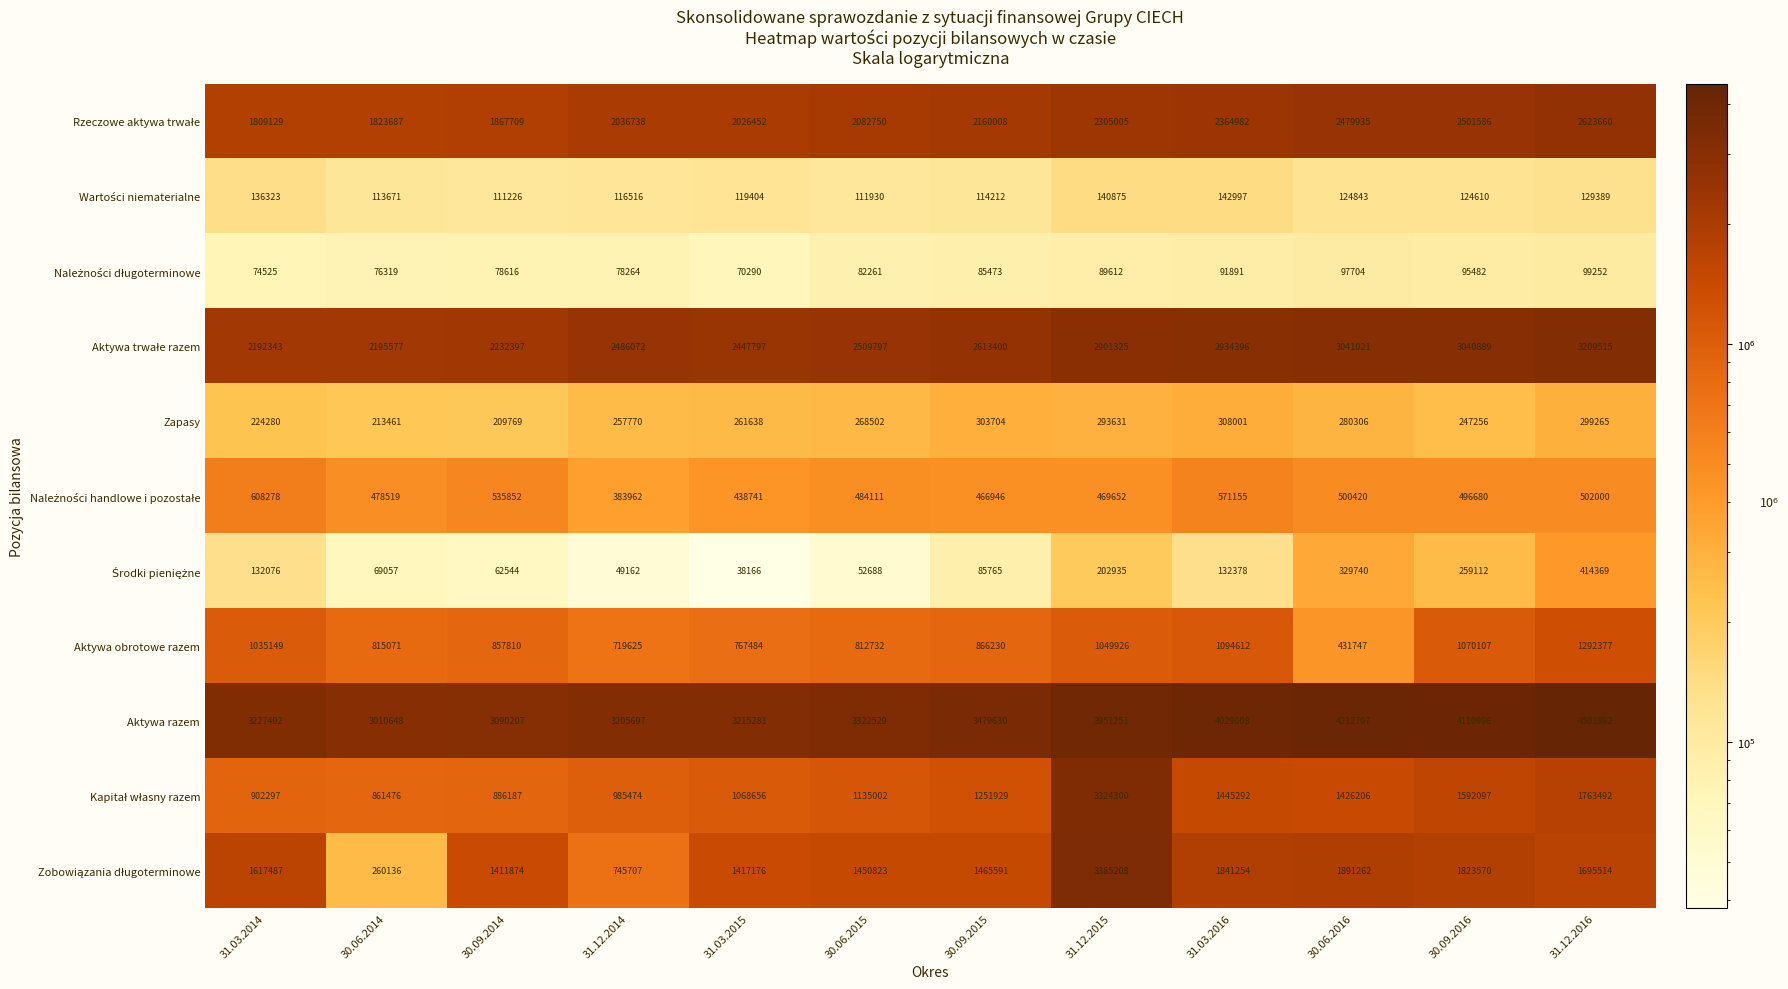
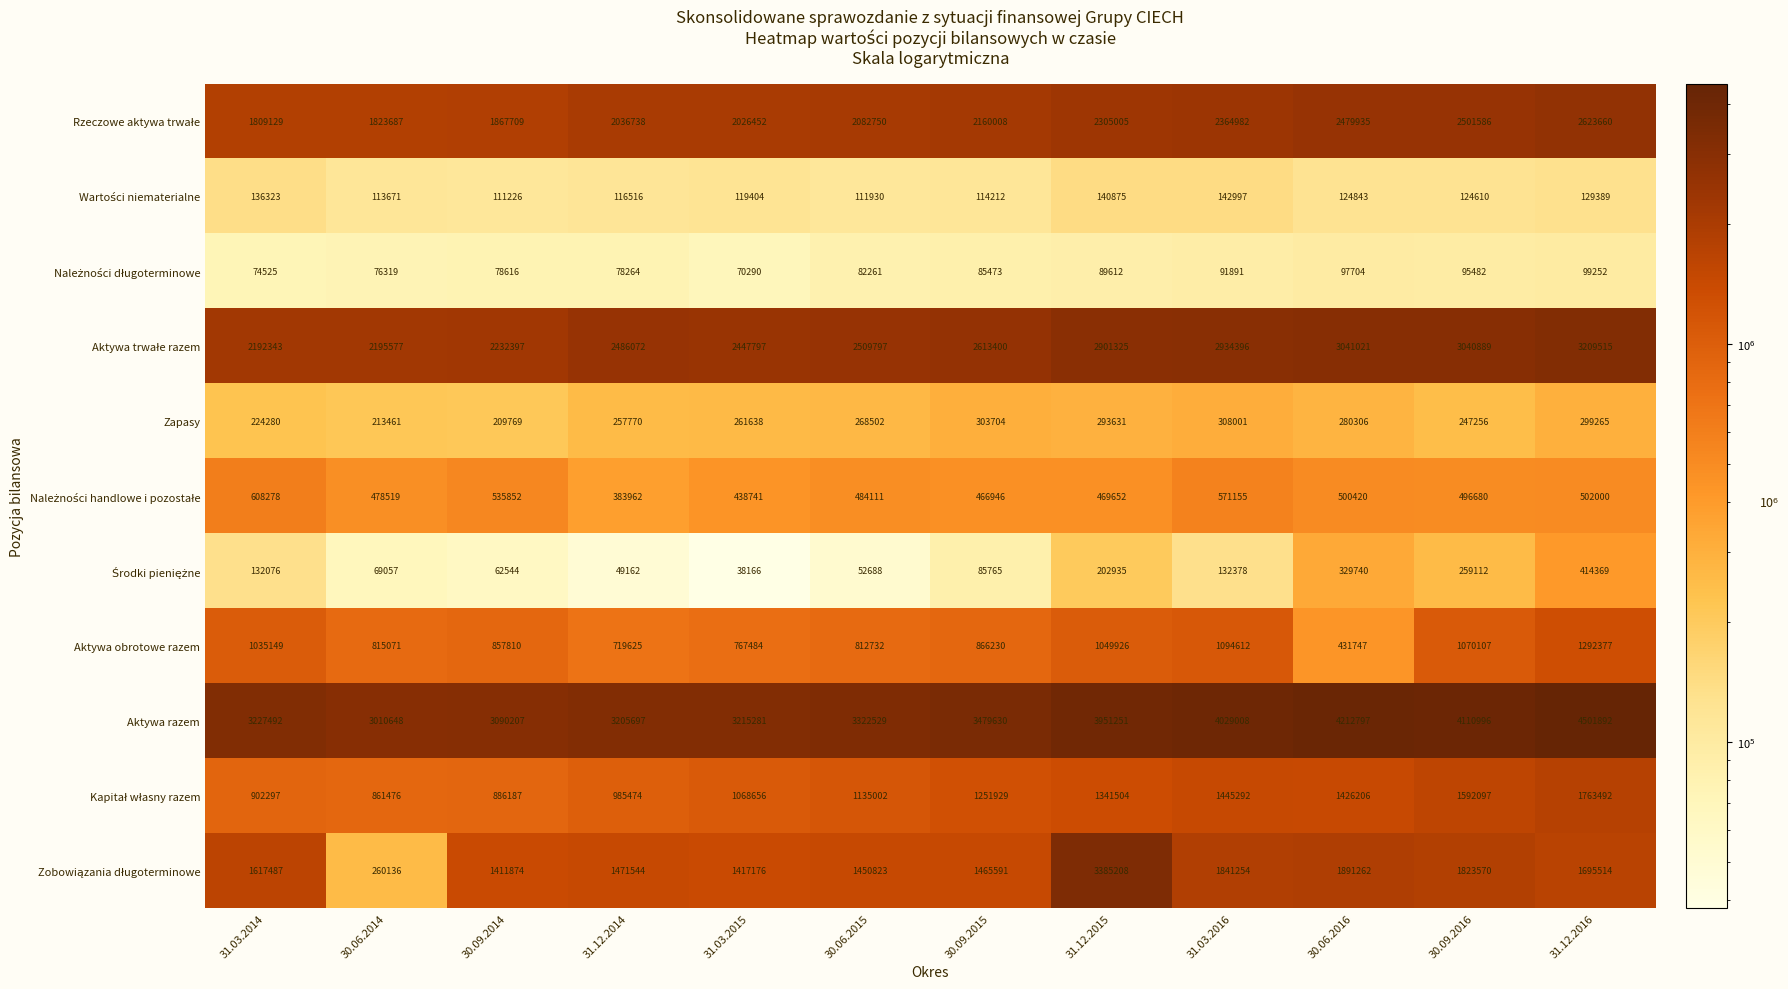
Kapitał własny razem, 31.12.2015: 3324300 -> 1341504
Zobowiązania długoterminowe, 31.12.2014: 745707 -> 1471544
